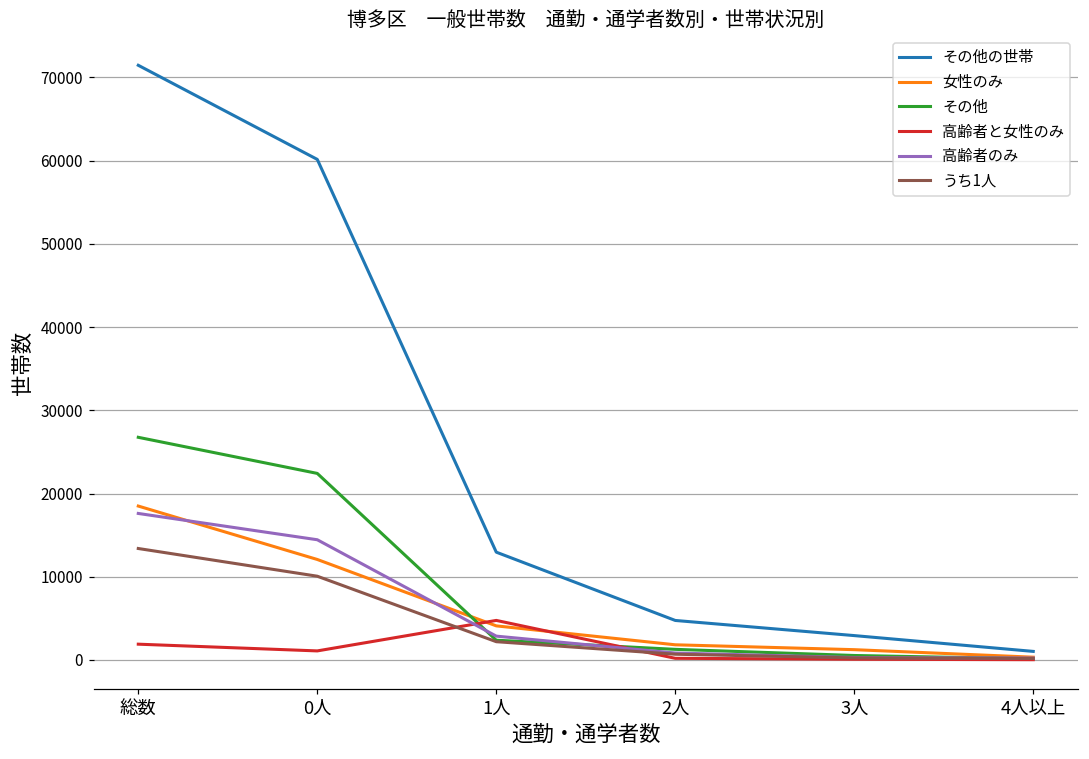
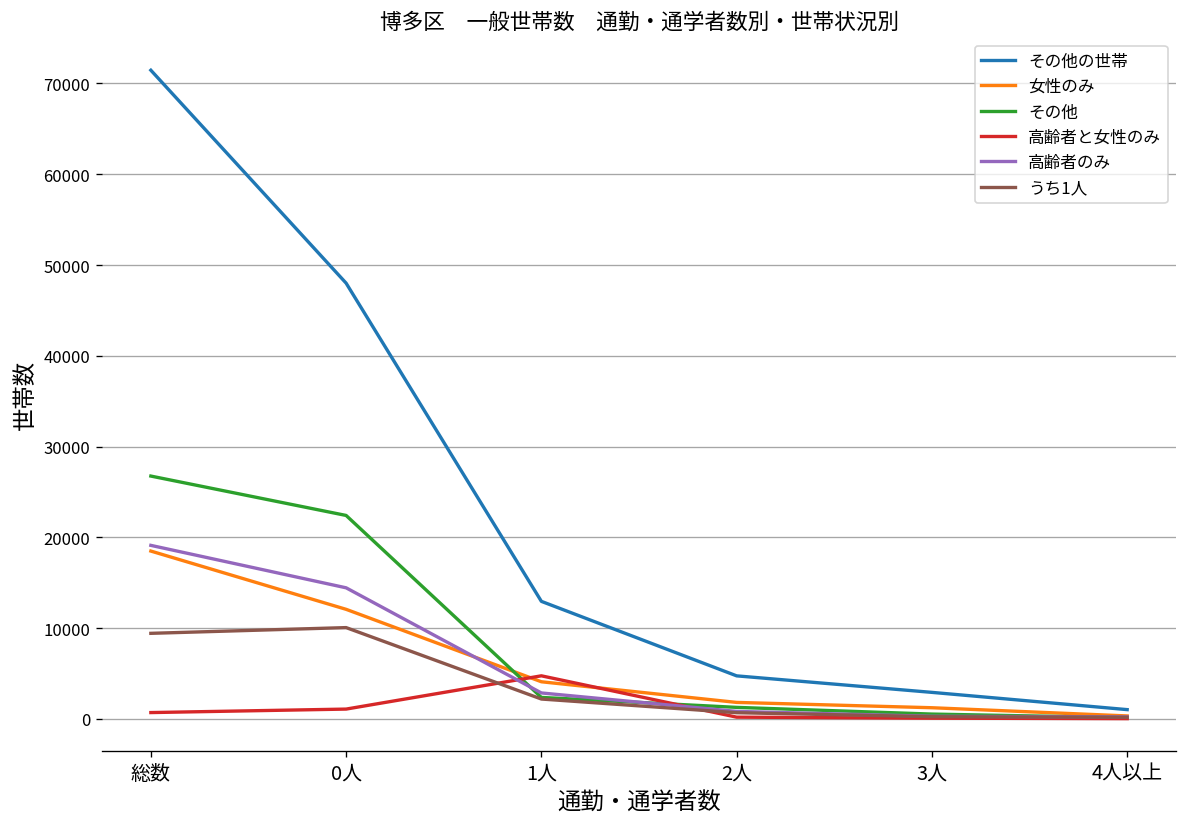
高齢者と女性のみ, 総数: 2000 -> 1000
高齢者のみ, 総数: 18000 -> 19000
うち1人, 総数: 13000 -> 9000
その他の世帯, 0人: 60000 -> 48000
